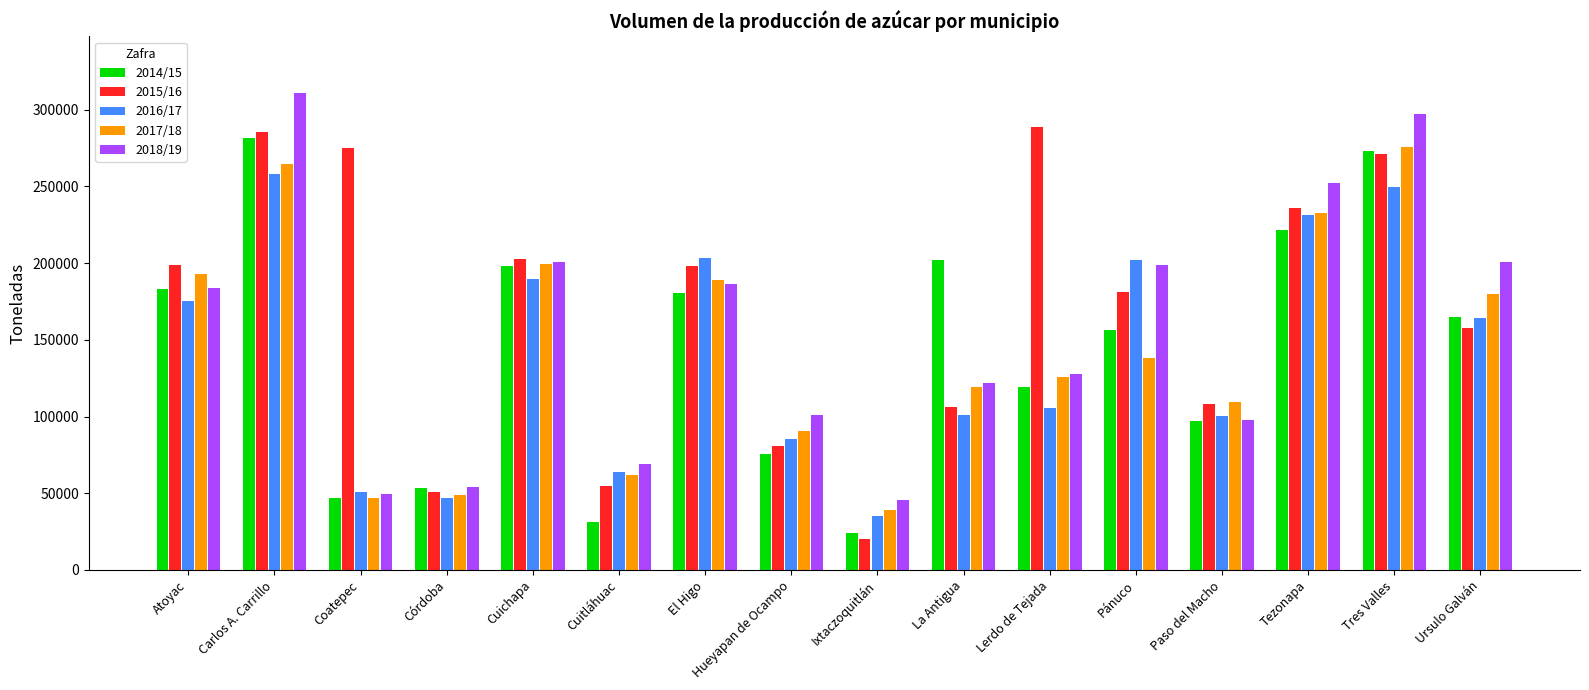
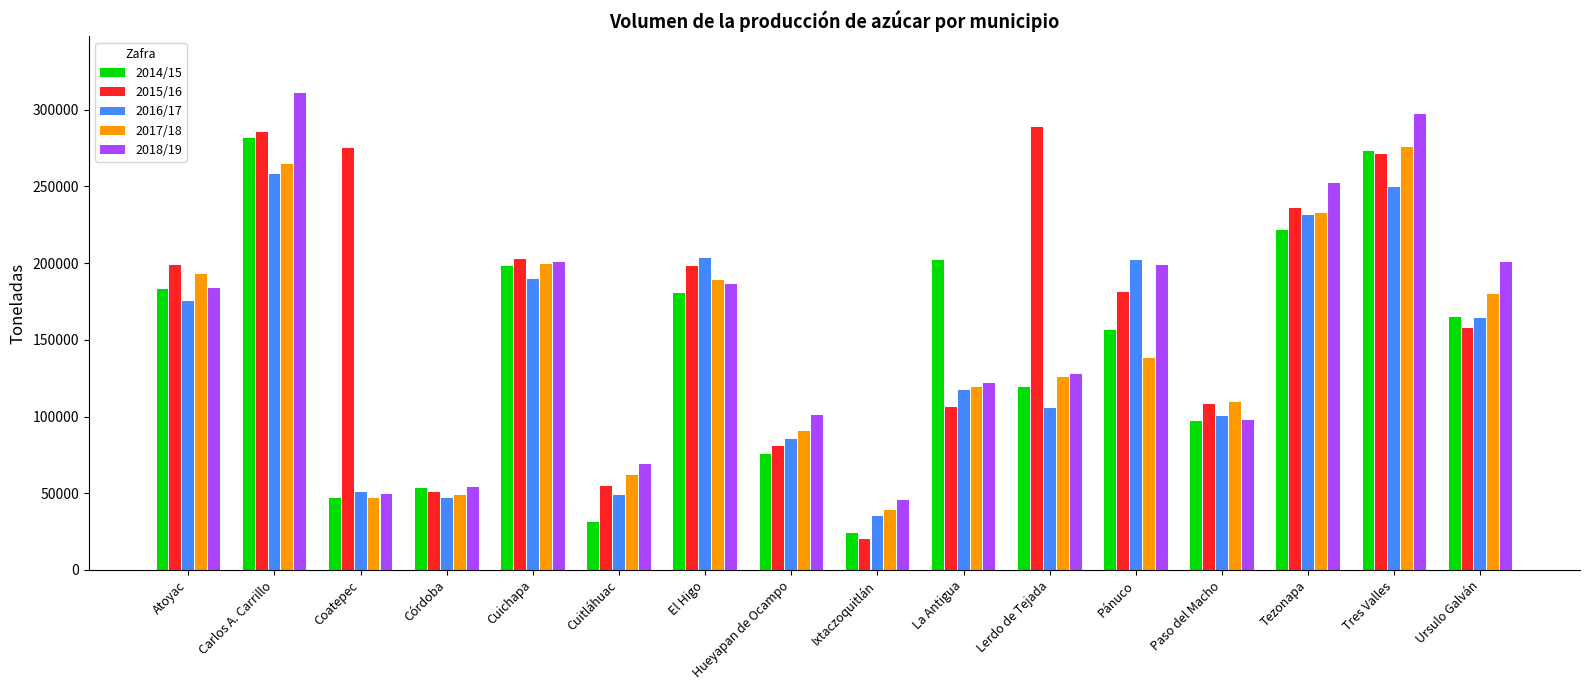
2016/17, Cuitláhuac: 64000 -> 49000
2016/17, La Antigua: 101000 -> 117000
